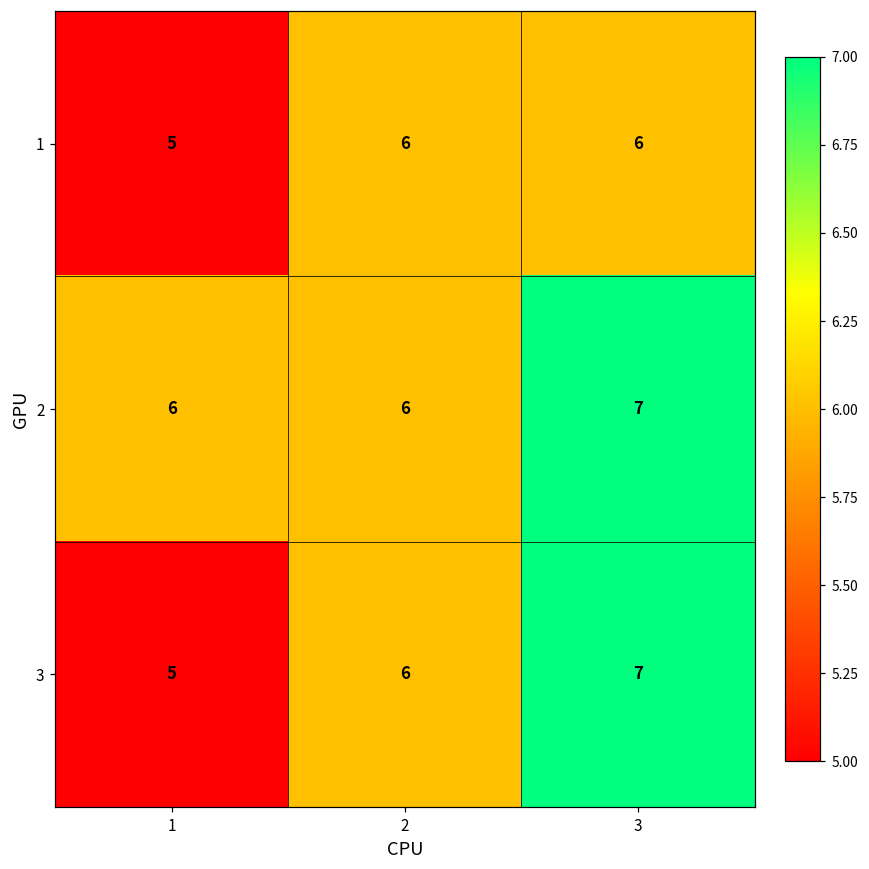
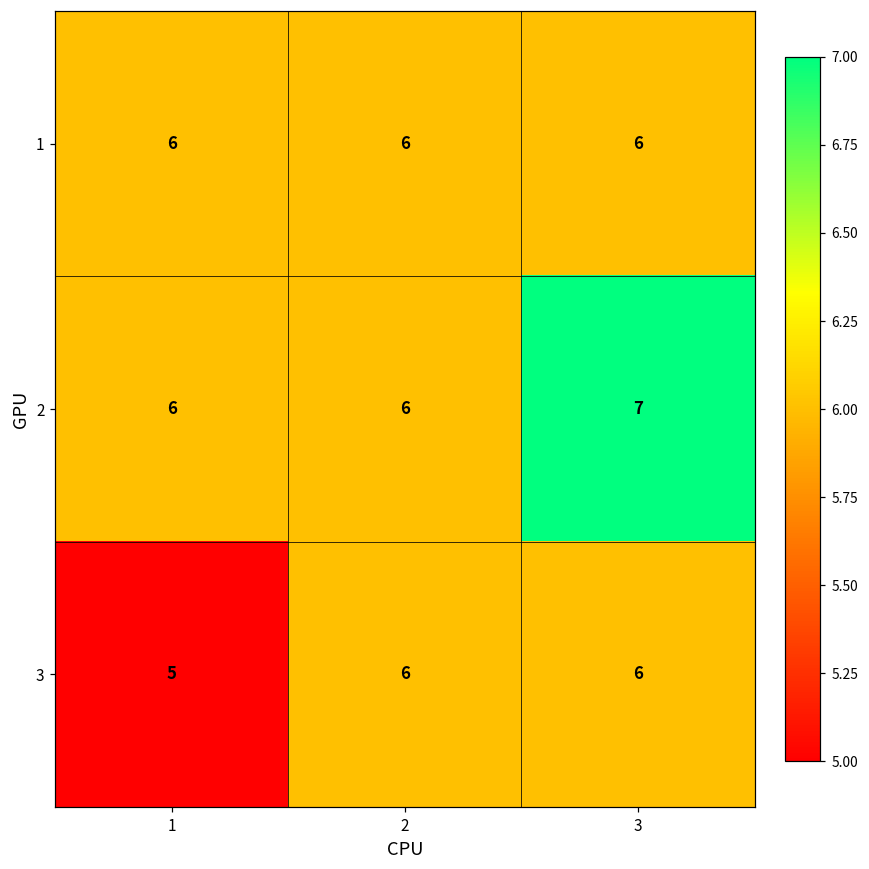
1, 1: 5 -> 6
3, 3: 7 -> 6
